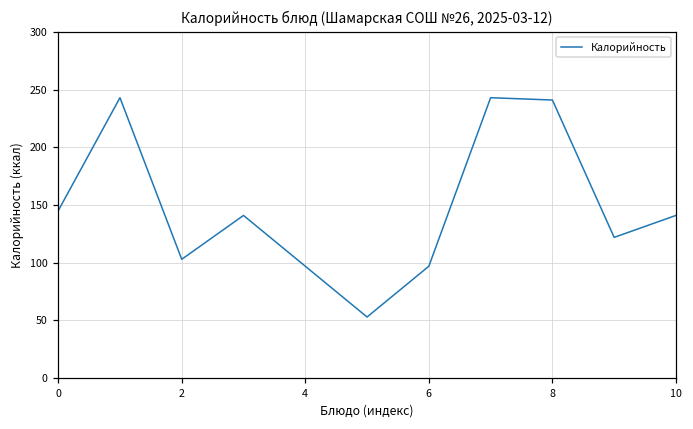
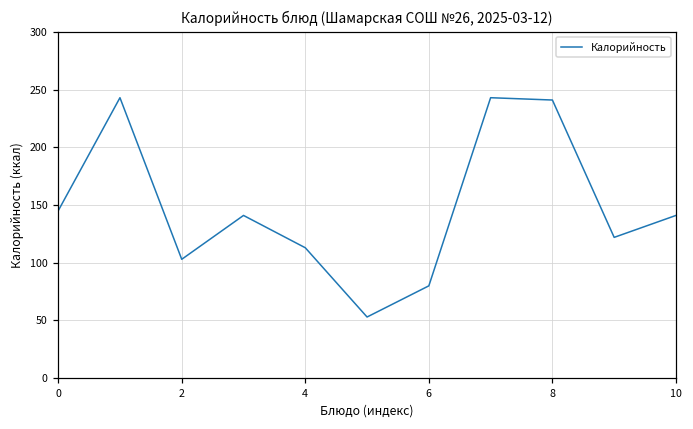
4: 97 -> 113
6: 97 -> 80
